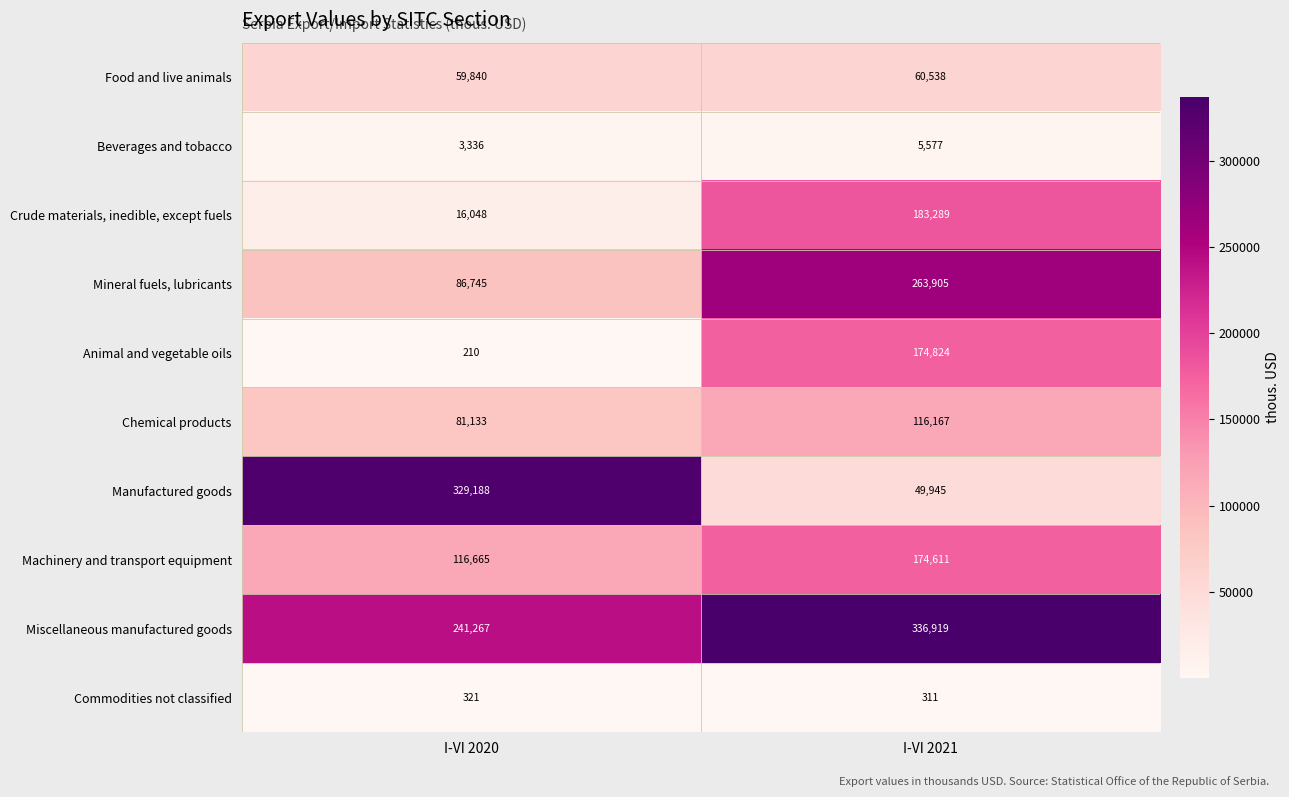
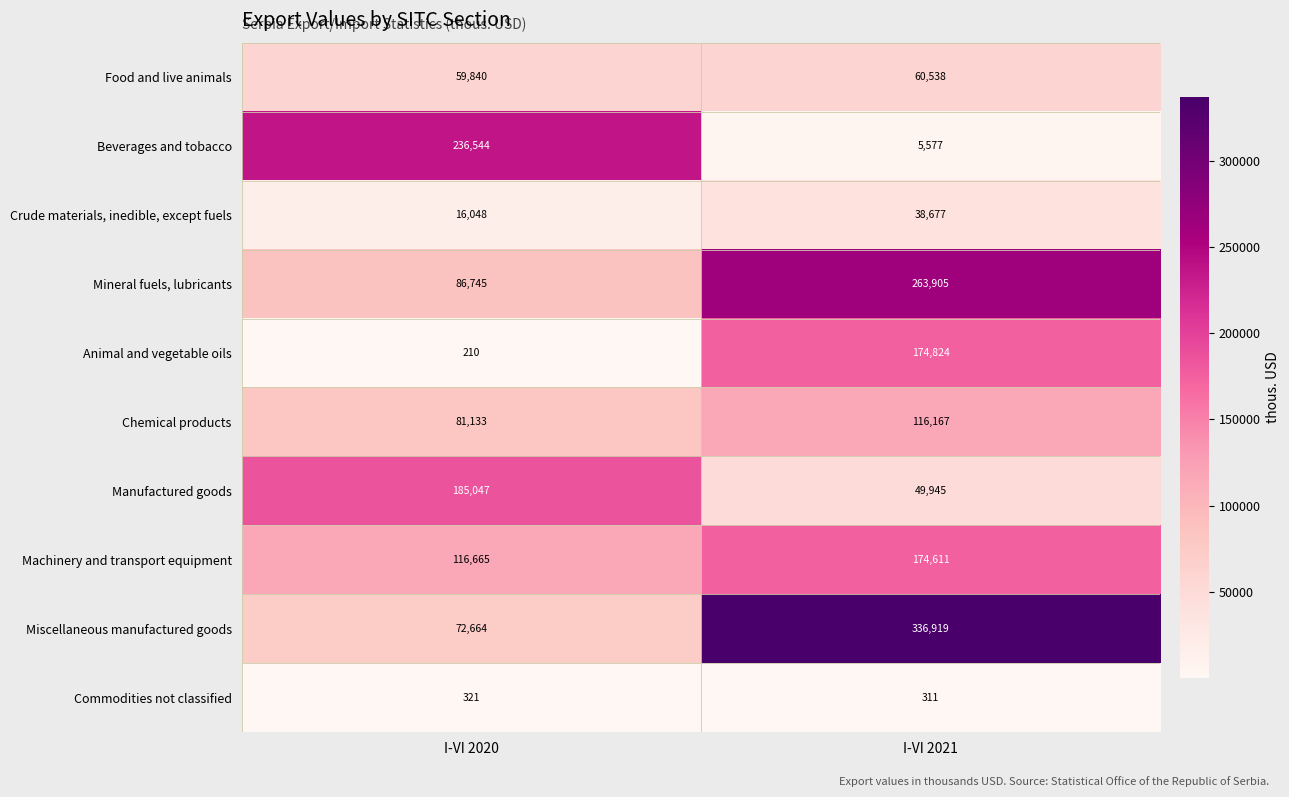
Beverages and tobacco, I-VI 2020: 3,336 -> 236,544
Crude materials, inedible, except fuels, I-VI 2021: 183,289 -> 38,677
Manufactured goods, I-VI 2020: 329,188 -> 185,047
Miscellaneous manufactured goods, I-VI 2020: 241,267 -> 72,664
